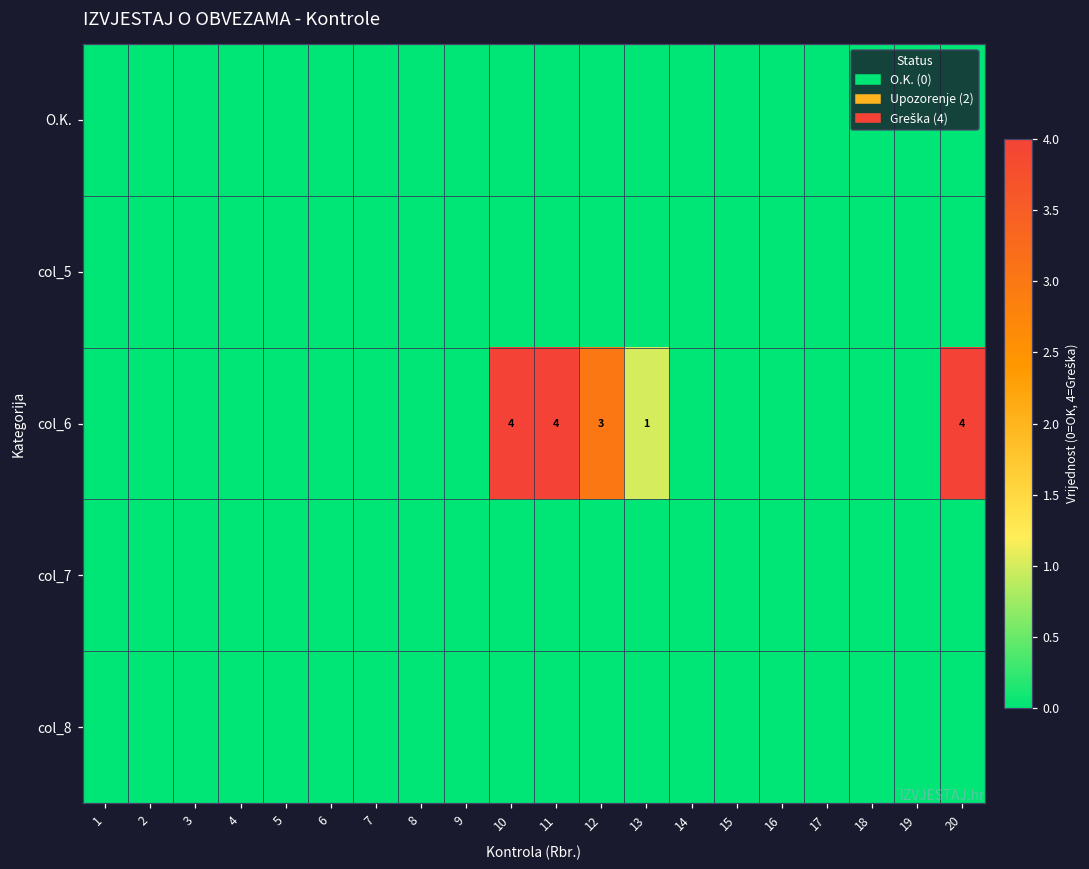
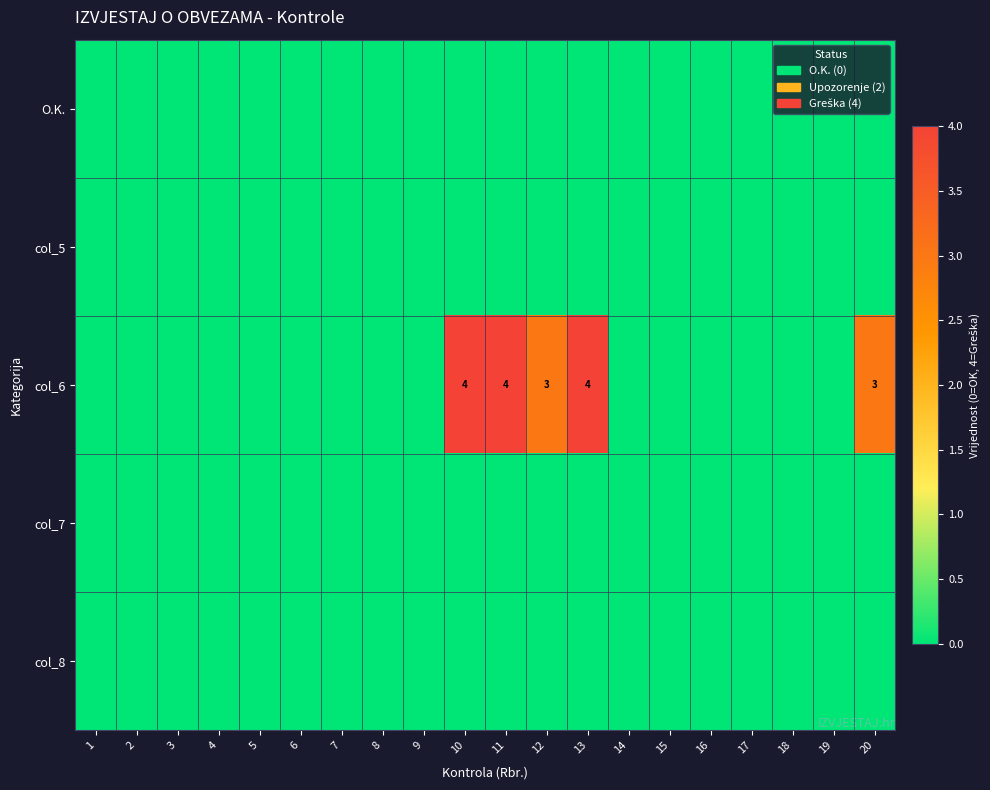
col_6, 13: 1 -> 4
col_6, 20: 4 -> 3
